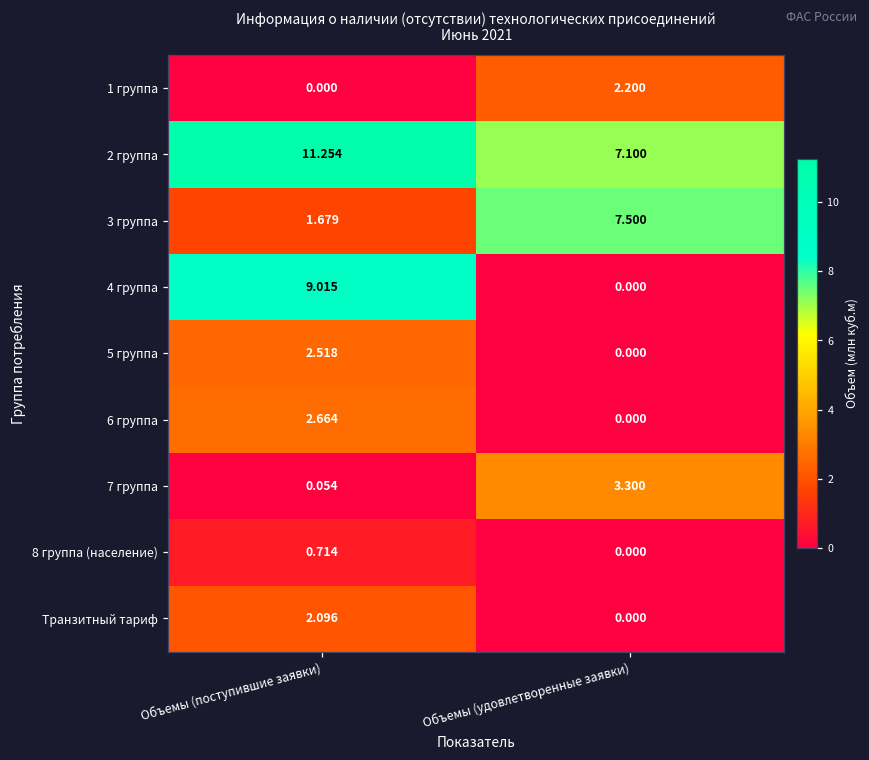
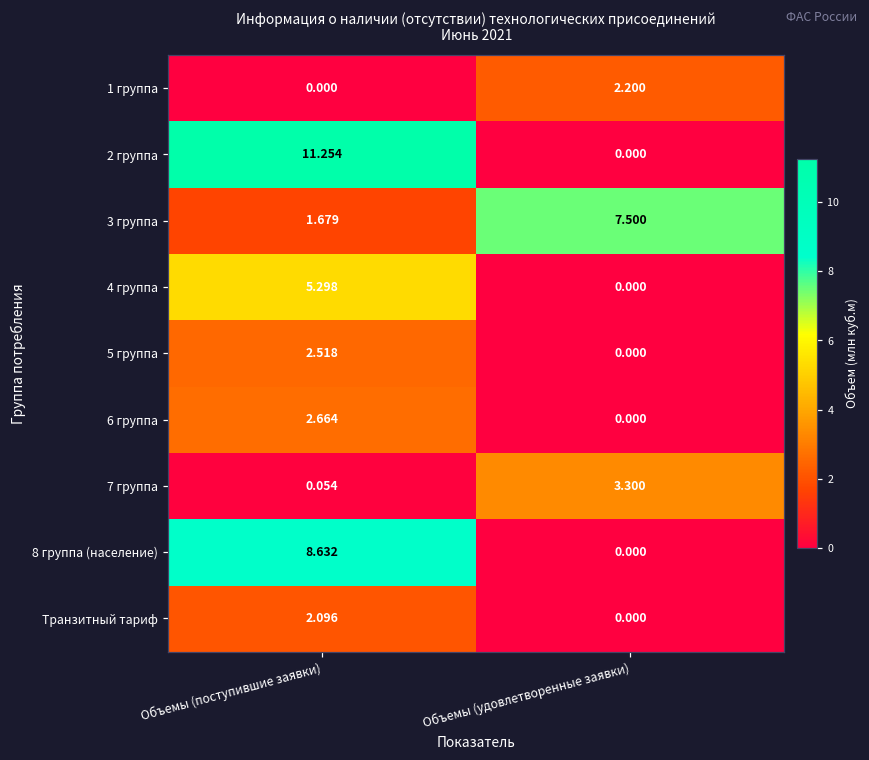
2 группа, Объемы (удовлетворенные заявки): 7.100 -> 0.000
4 группа, Объемы (поступившие заявки): 9.015 -> 5.298
8 группа (население), Объемы (поступившие заявки): 0.714 -> 8.632
